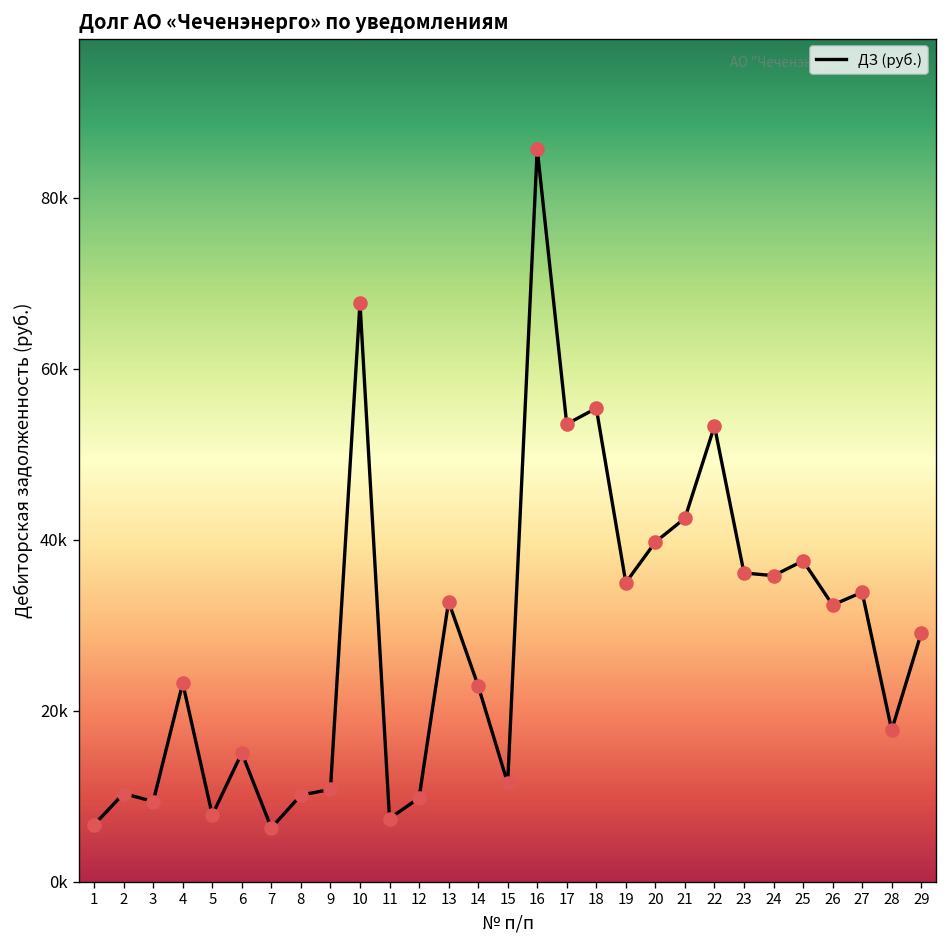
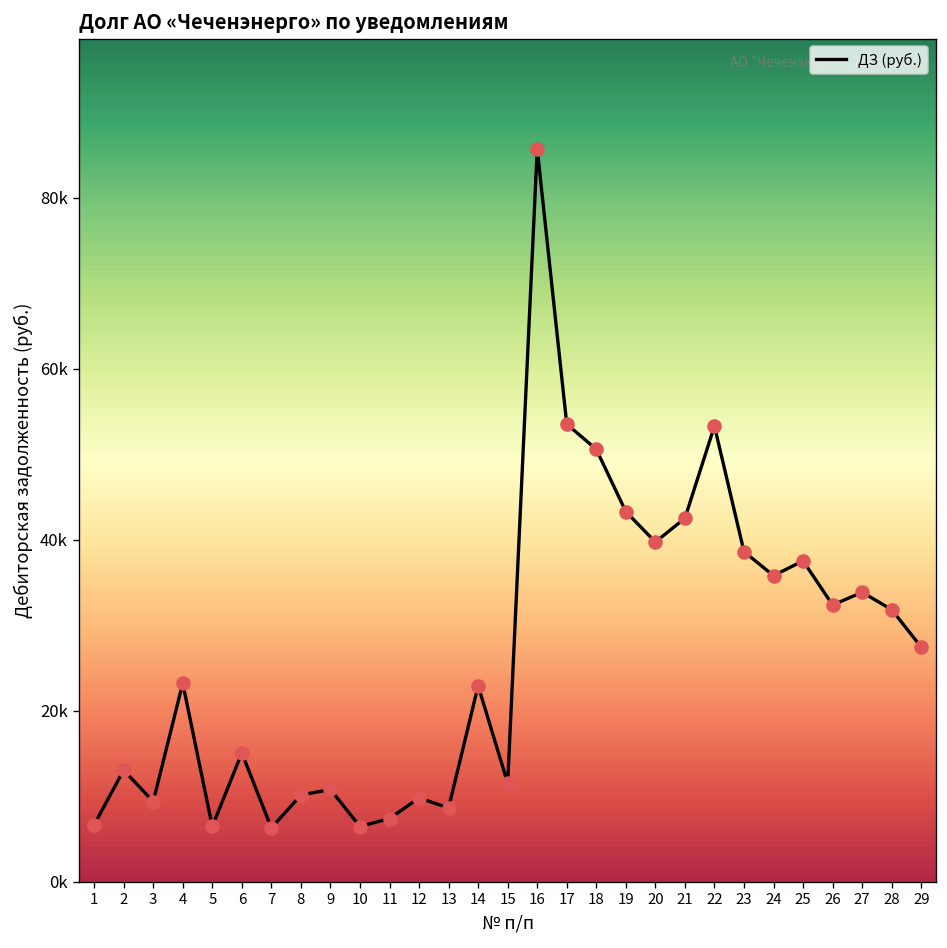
2: 10000 -> 13000
5: 8000 -> 6000
10: 68000 -> 6000
13: 33000 -> 9000
18: 55000 -> 51000
19: 35000 -> 43000
23: 36000 -> 39000
28: 18000 -> 32000
29: 29000 -> 27000
